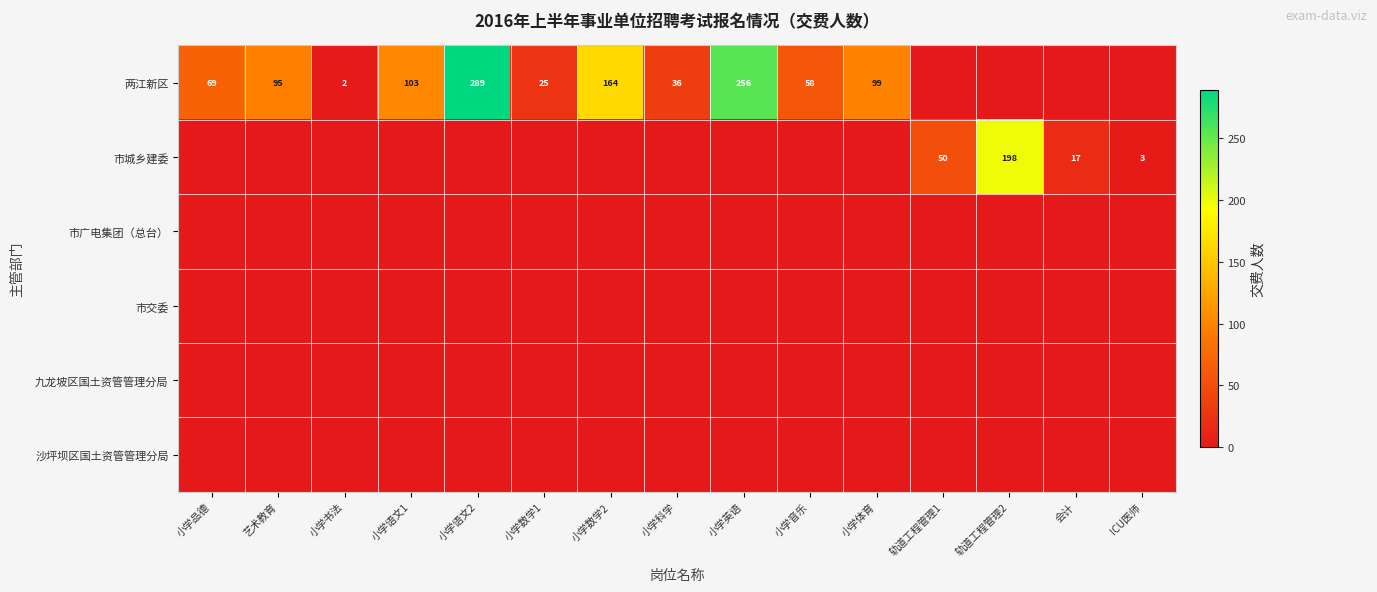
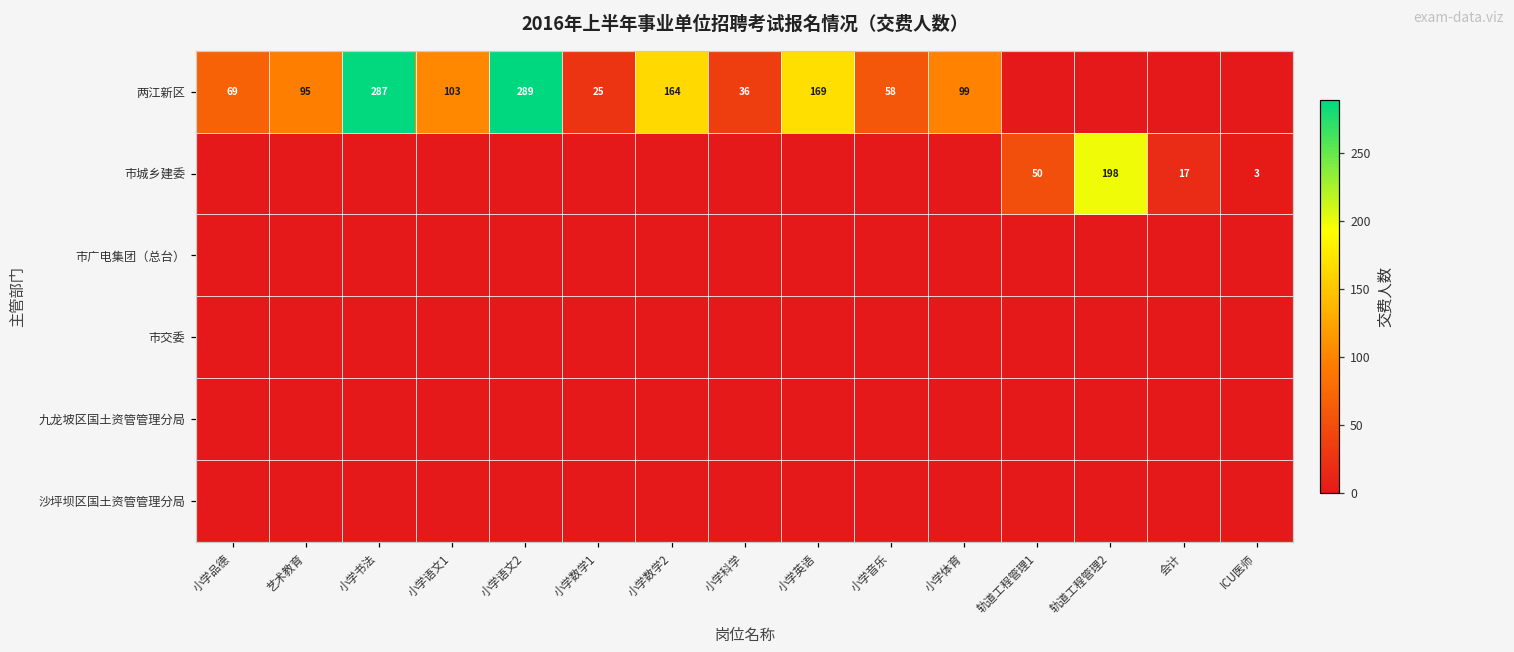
两江新区, 小学书法: 2 -> 287
两江新区, 小学英语: 256 -> 169
